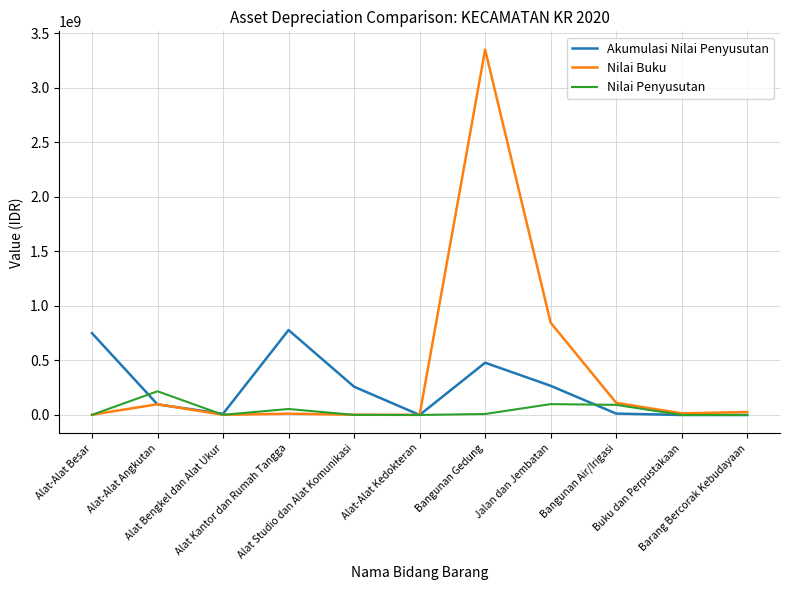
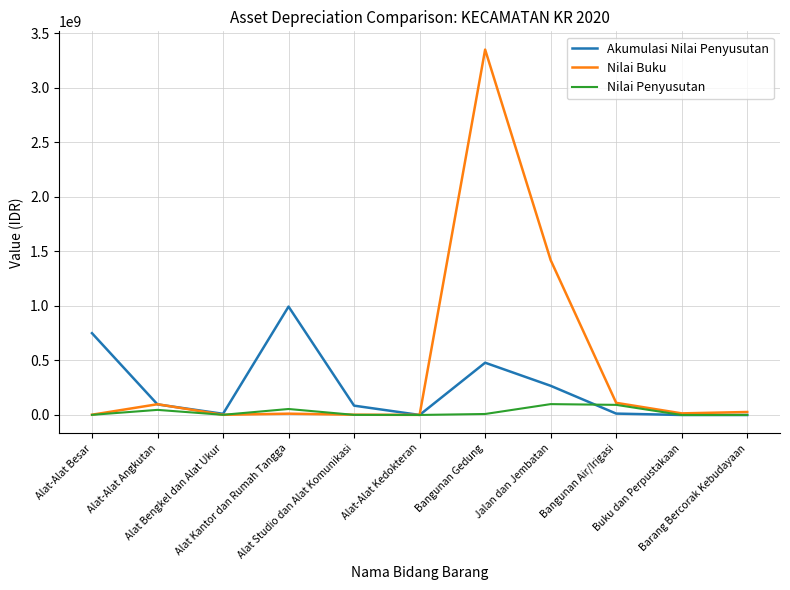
Nilai Penyusutan, Alat-Alat Angkutan: 220000000 -> 50000000
Akumulasi Nilai Penyusutan, Alat Kantor dan Rumah Tangga: 780000000 -> 990000000
Akumulasi Nilai Penyusutan, Alat Studio dan Alat Komunikasi: 260000000 -> 90000000
Nilai Buku, Jalan dan Jembatan: 850000000 -> 1420000000
